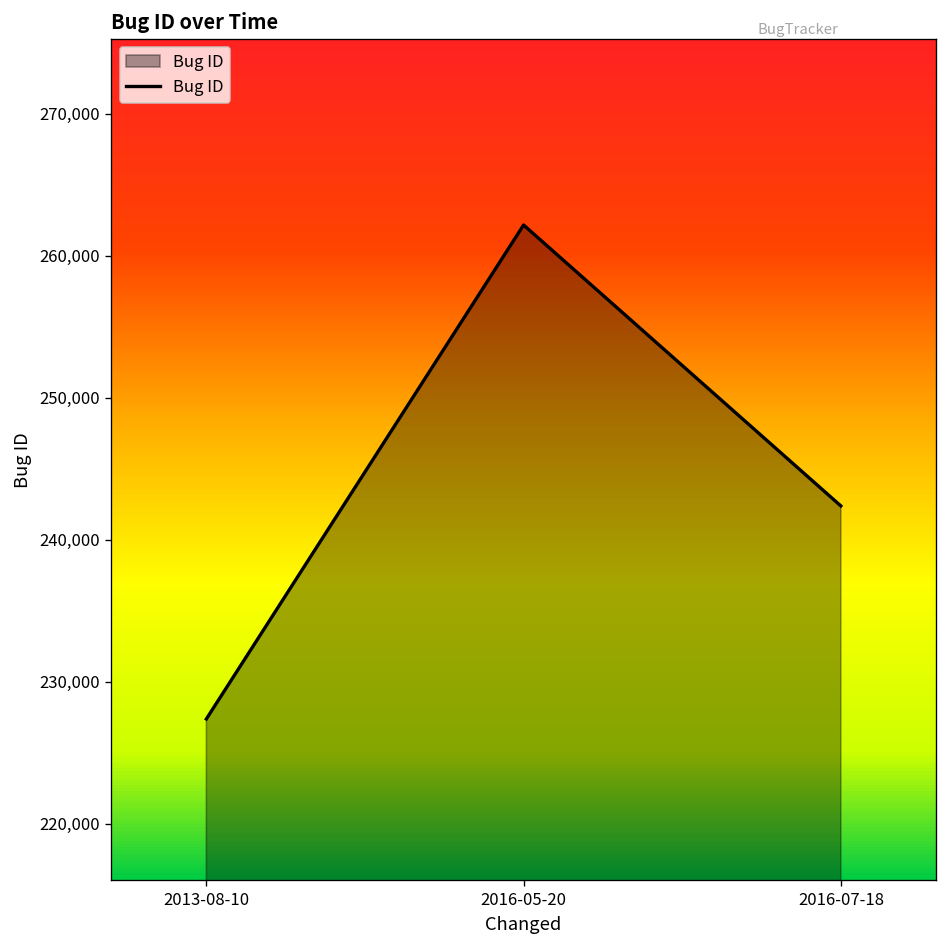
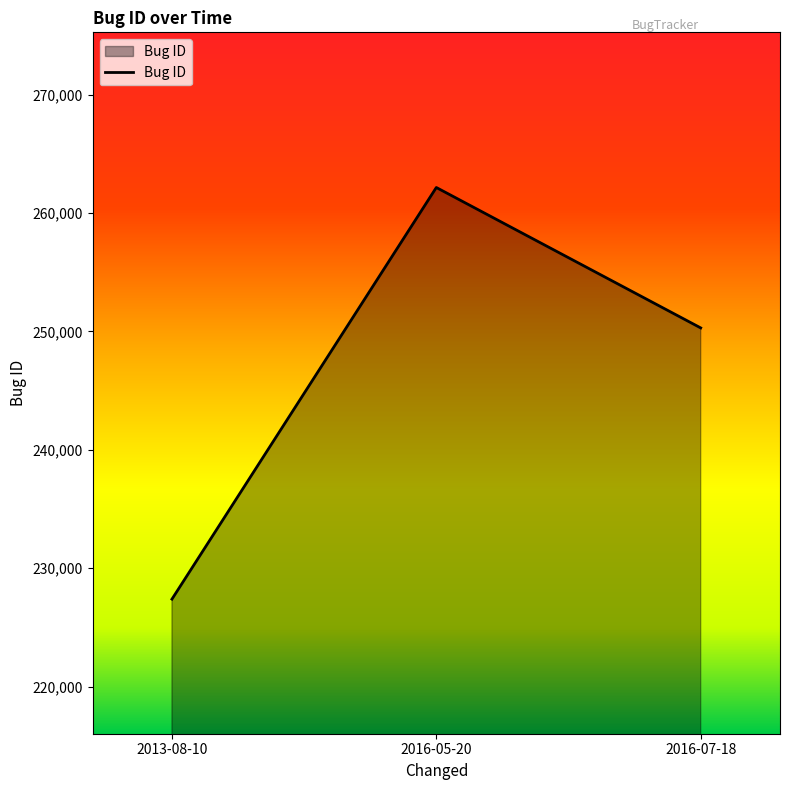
2016-07-18: 242,400 -> 250,300
